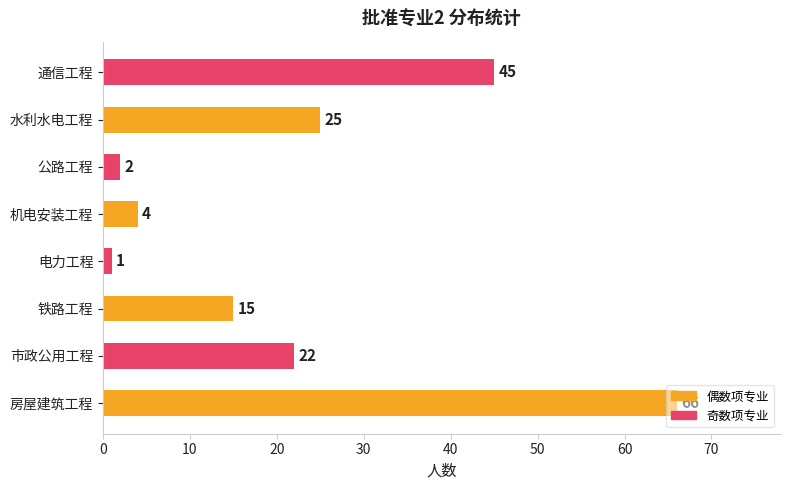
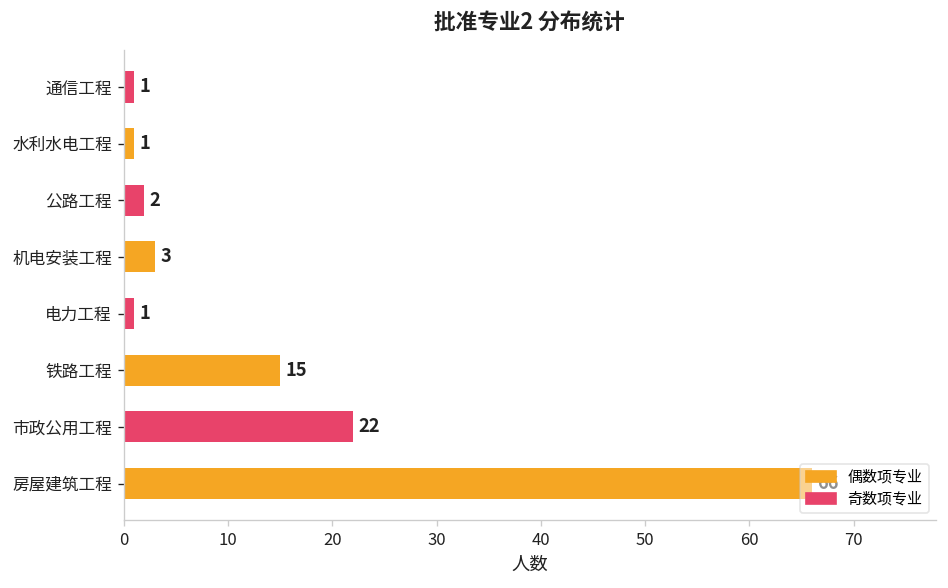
通信工程: 45 -> 1
水利水电工程: 25 -> 1
机电安装工程: 4 -> 3
